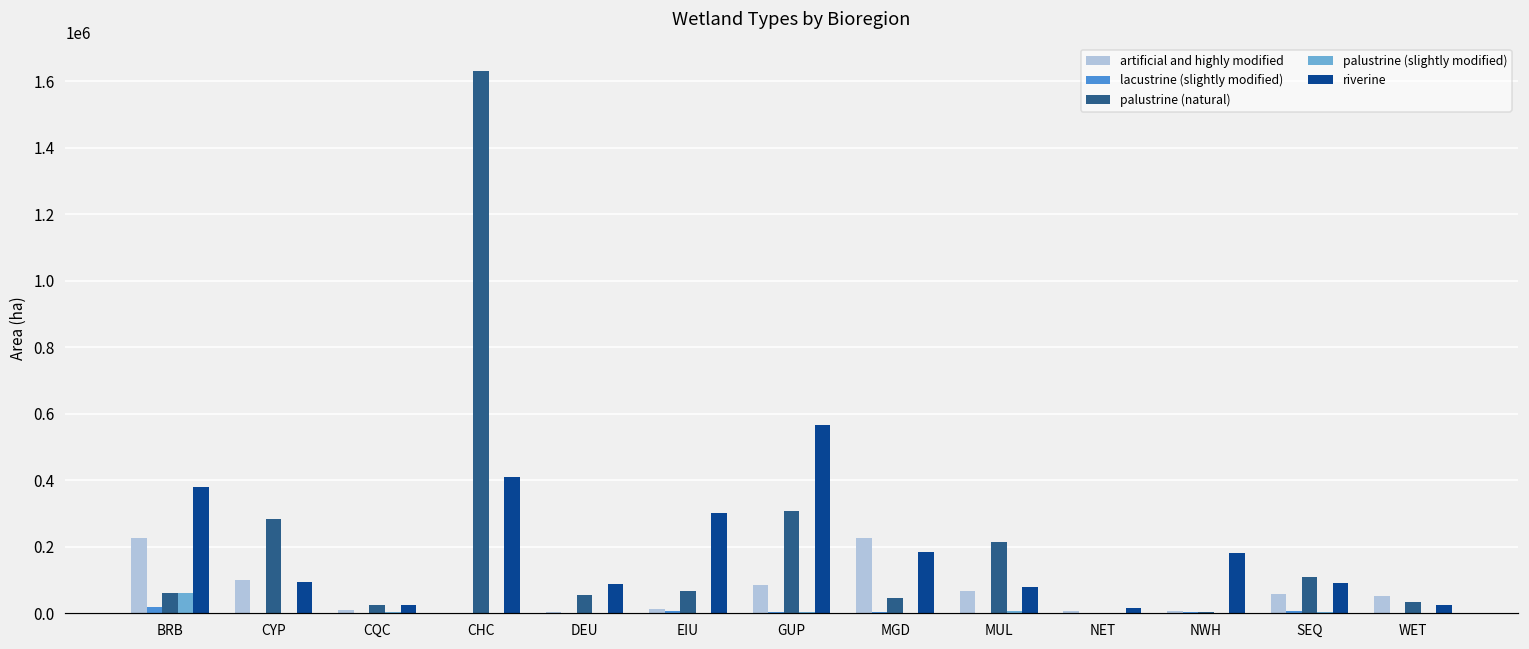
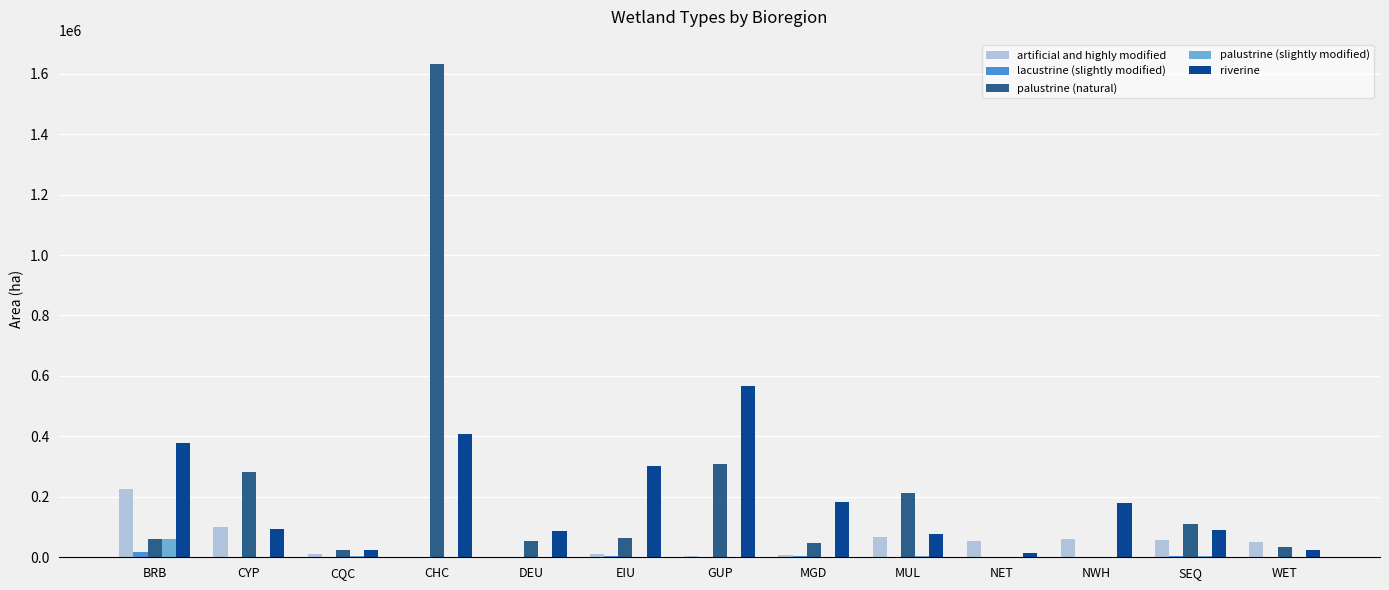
artificial and highly modified, GUP: 90000 -> 10000
artificial and highly modified, MGD: 230000 -> 10000
artificial and highly modified, NET: 0 -> 60000
artificial and highly modified, NWH: 10000 -> 60000
